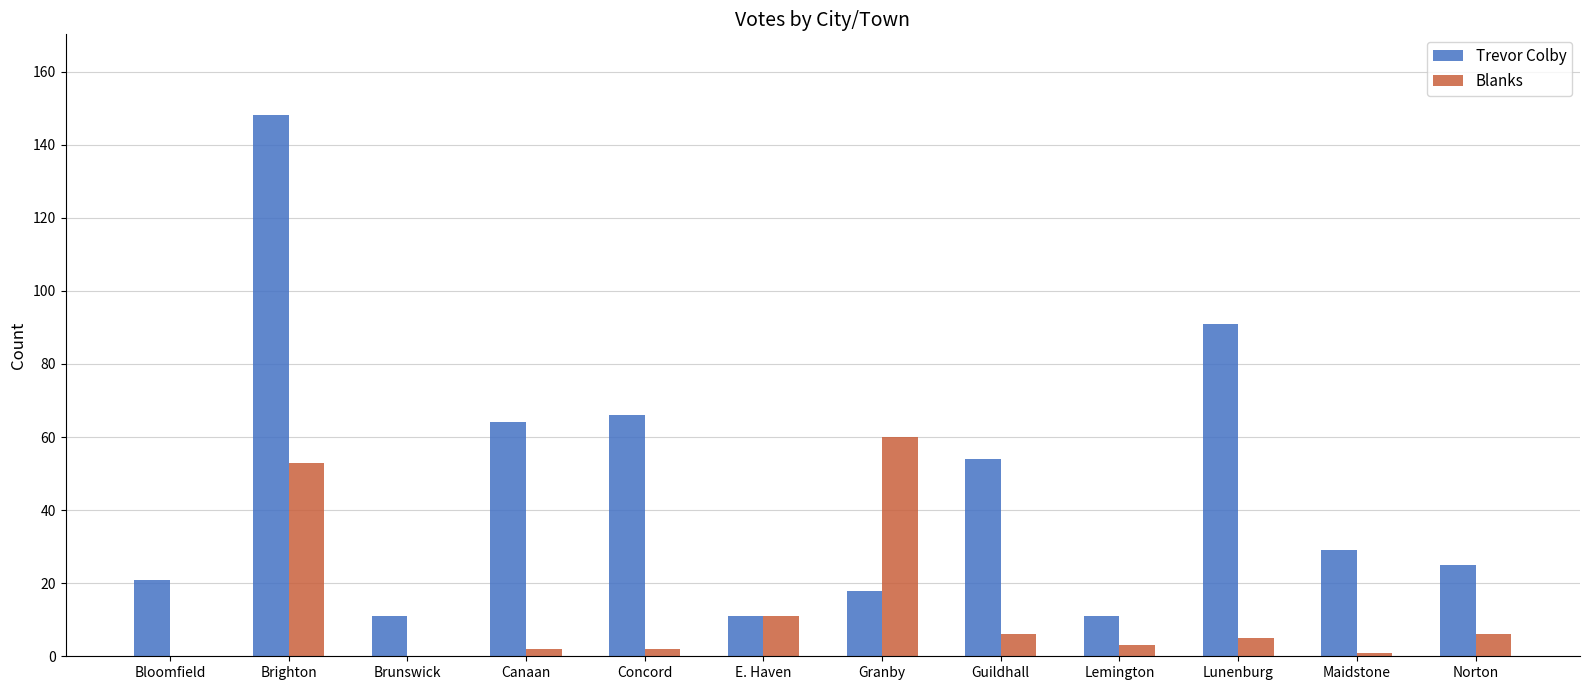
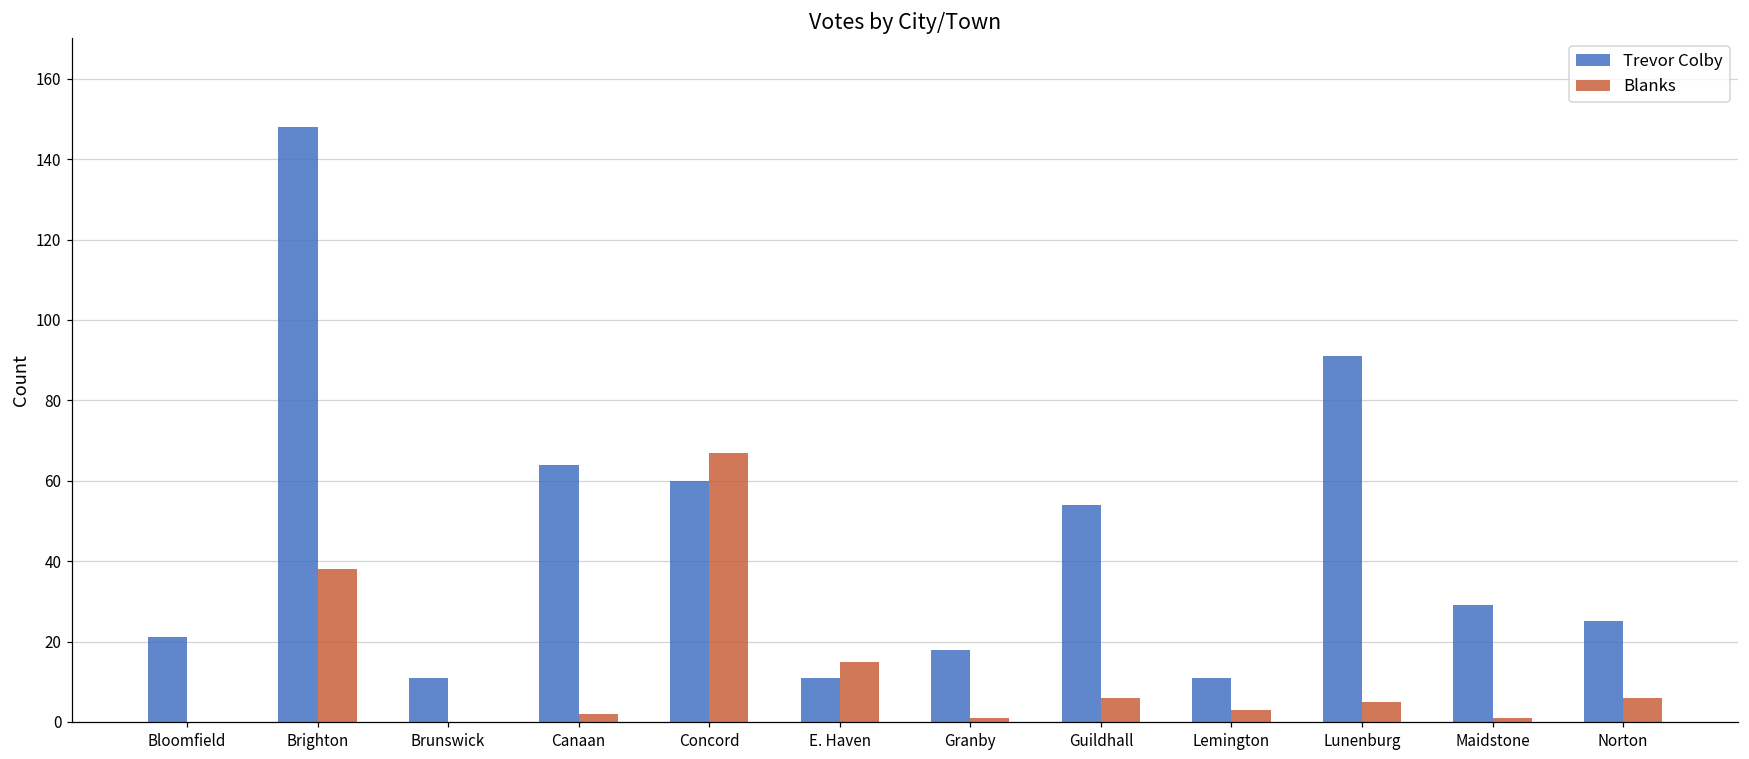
Blanks, Brighton: 53 -> 38
Trevor Colby, Concord: 66 -> 60
Blanks, Concord: 2 -> 67
Blanks, E. Haven: 11 -> 15
Blanks, Granby: 60 -> 1
